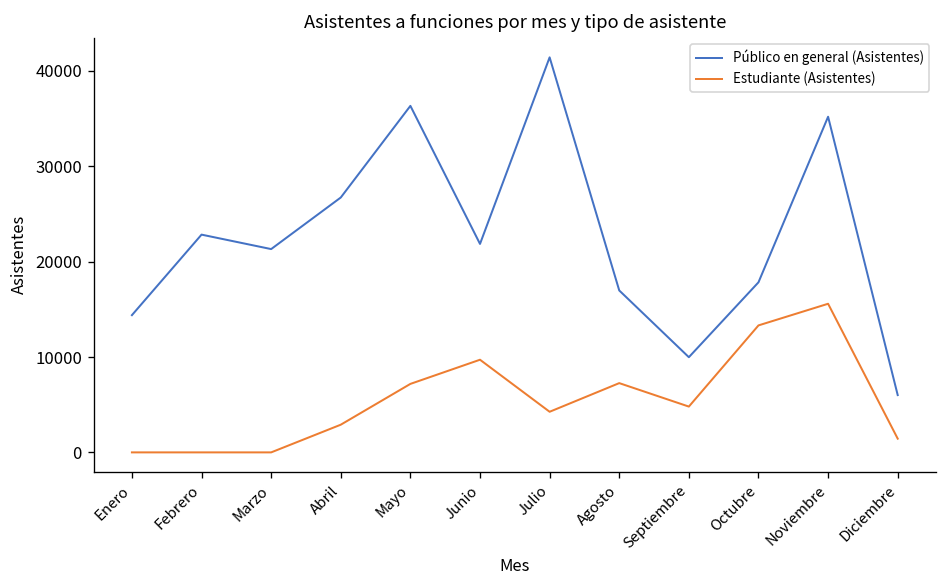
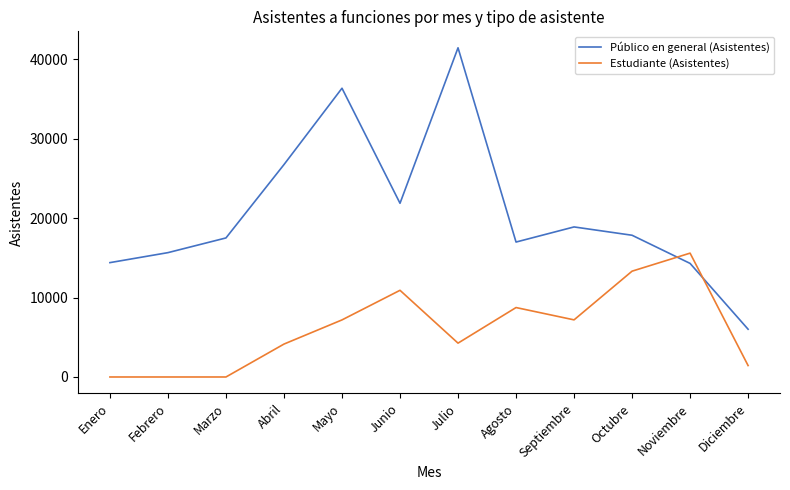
Público en general (Asistentes), Febrero: 23000 -> 16000
Público en general (Asistentes), Marzo: 21000 -> 17000
Estudiante (Asistentes), Abril: 3000 -> 4000
Estudiante (Asistentes), Junio: 10000 -> 11000
Estudiante (Asistentes), Agosto: 7000 -> 9000
Público en general (Asistentes), Septiembre: 10000 -> 19000
Estudiante (Asistentes), Septiembre: 5000 -> 7000
Público en general (Asistentes), Noviembre: 35000 -> 14000
